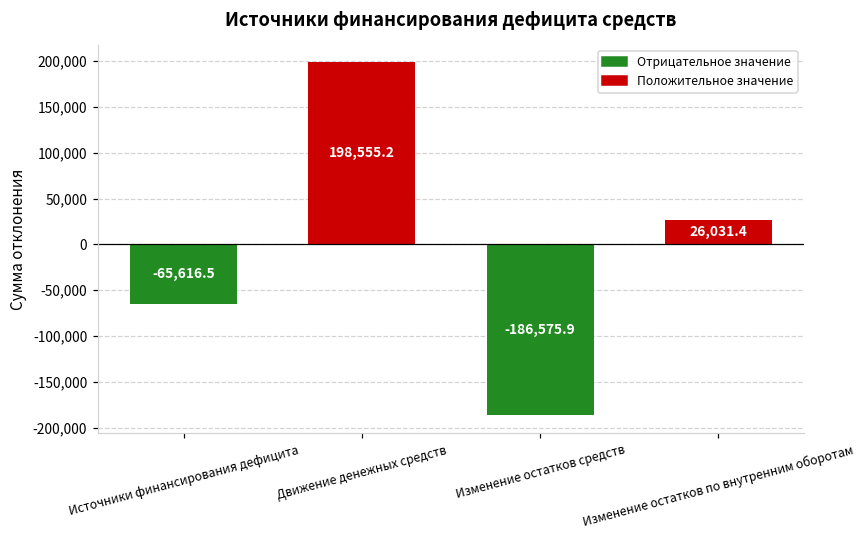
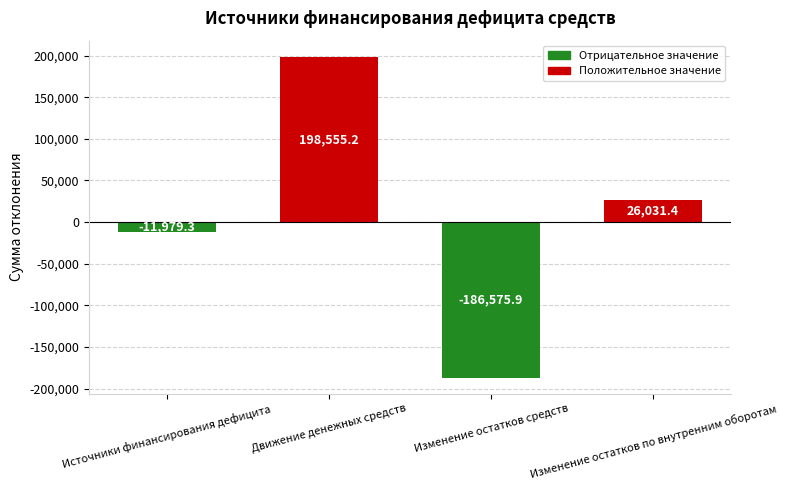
Источники финансирования дефицита: -65,616.5 -> -11,979.3
